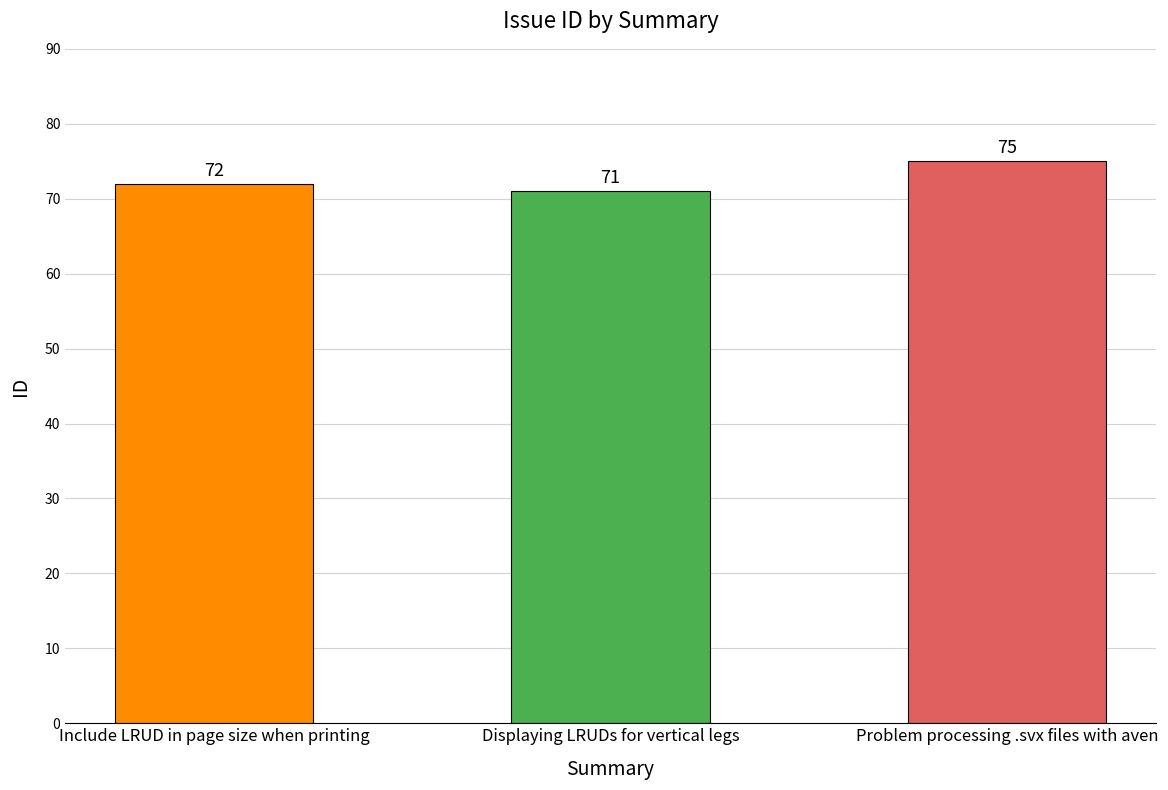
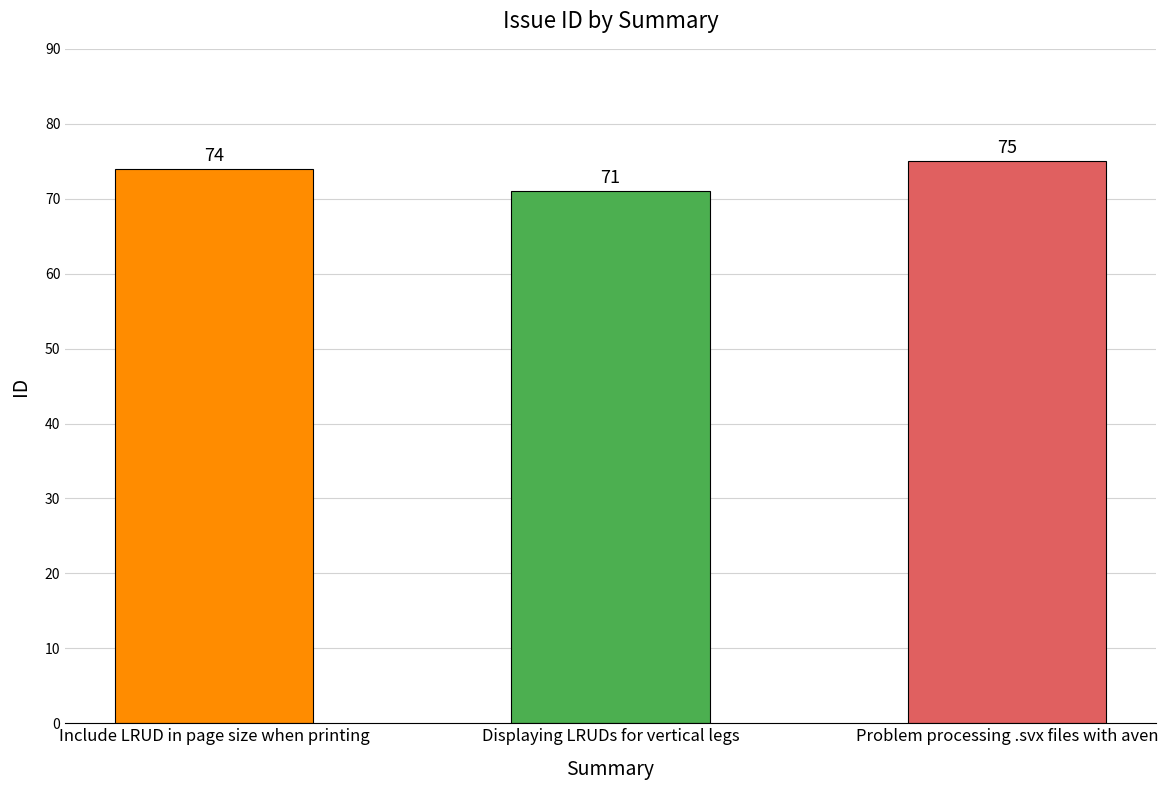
Include LRUD in page size when printing: 72 -> 74
